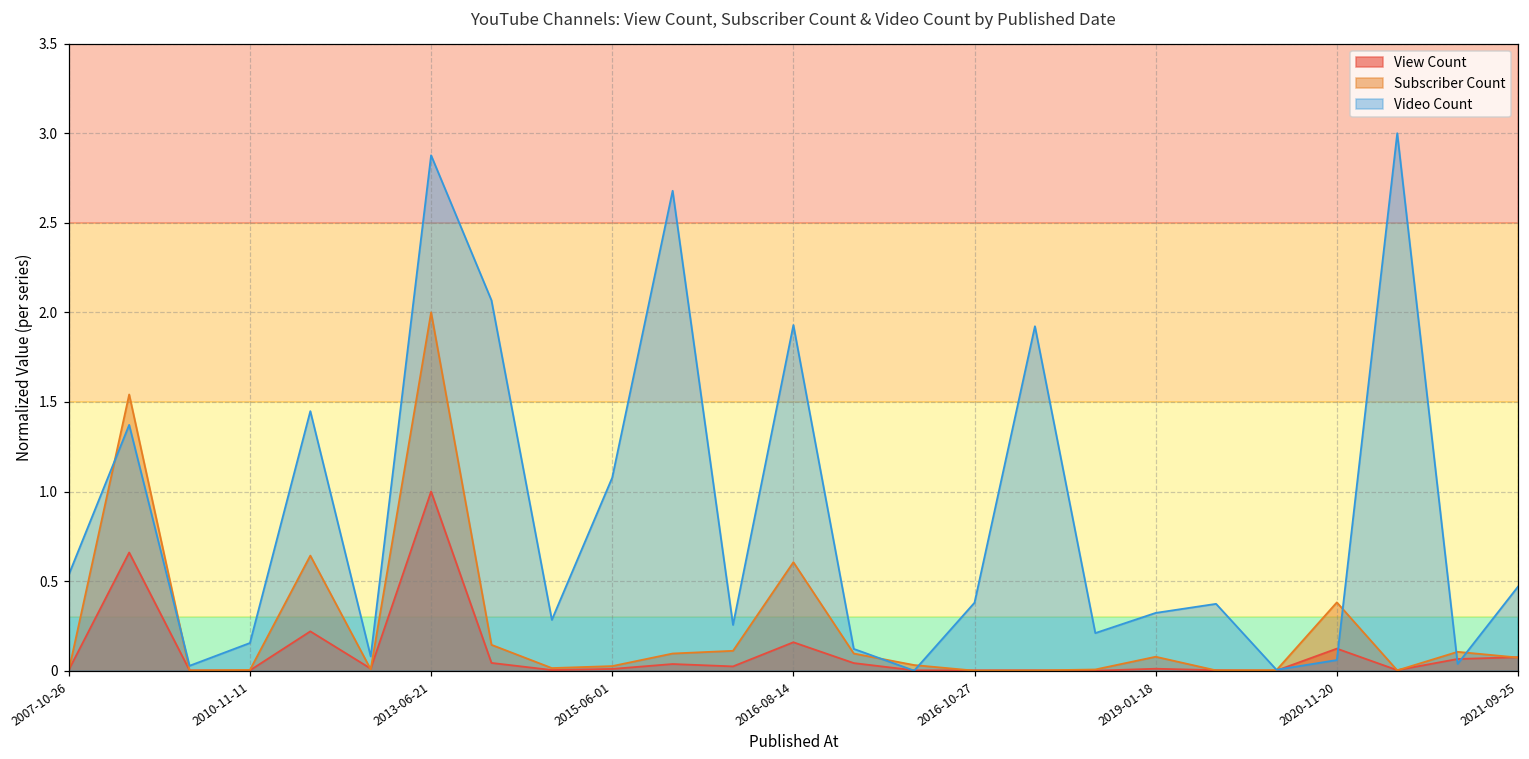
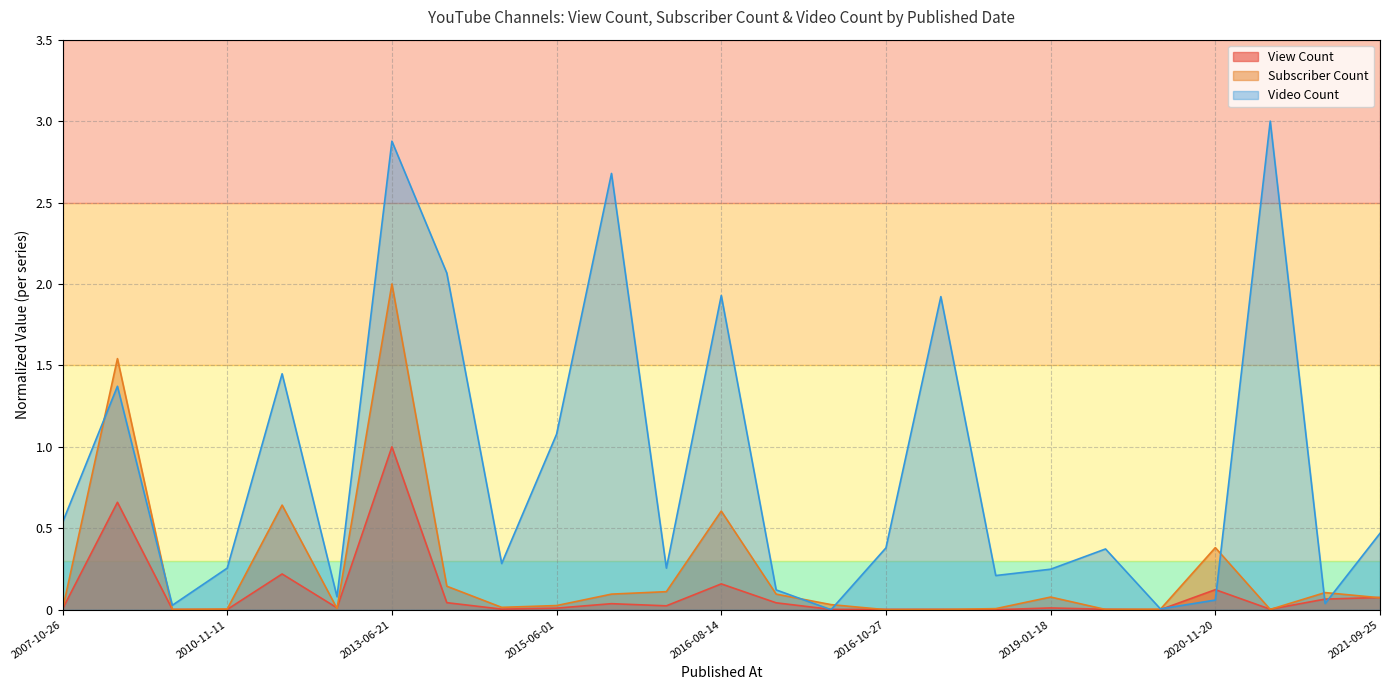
Video Count, 2010-11-11: 0.15 -> 0.26
Video Count, 2019-01-18: 0.32 -> 0.25
